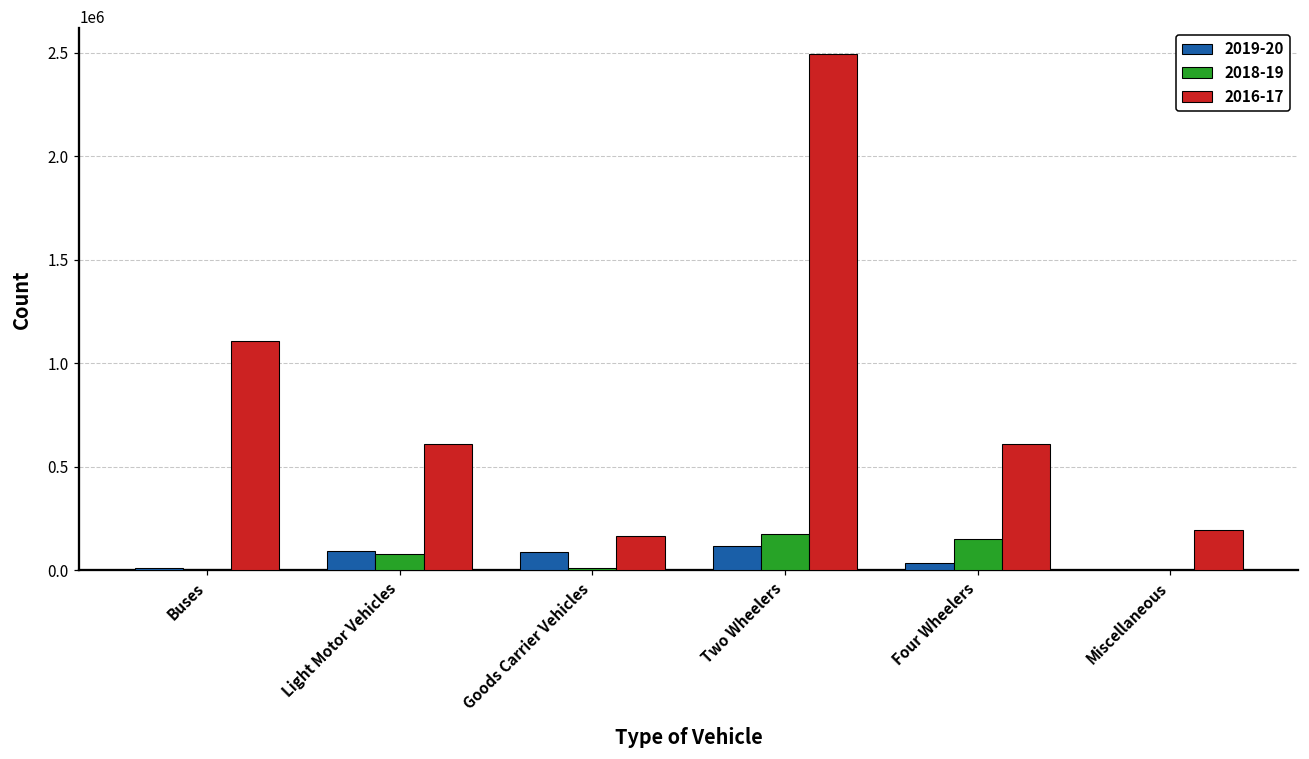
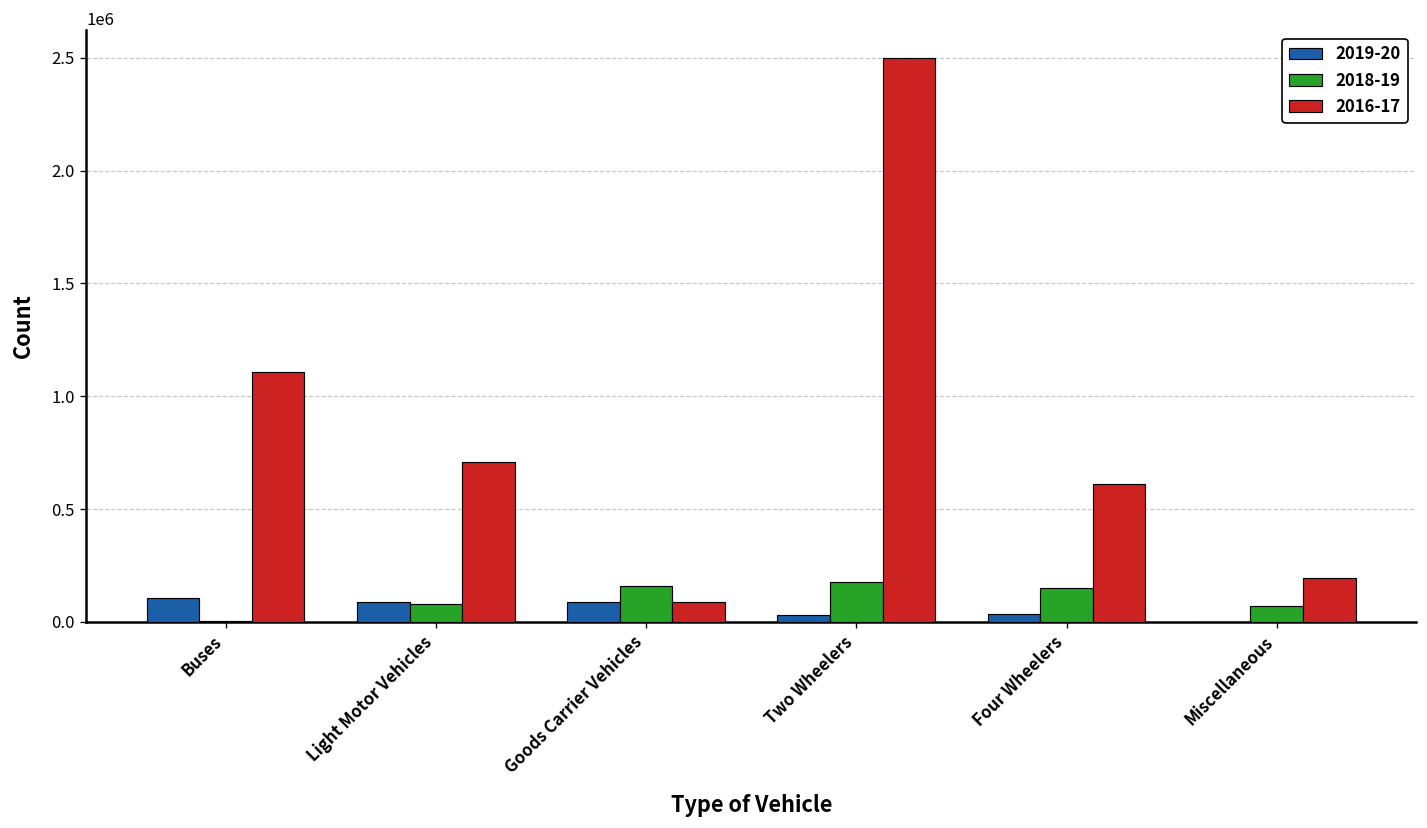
2019-20, Buses: 10000 -> 110000
2016-17, Light Motor Vehicles: 610000 -> 710000
2018-19, Goods Carrier Vehicles: 10000 -> 160000
2016-17, Goods Carrier Vehicles: 160000 -> 90000
2019-20, Two Wheelers: 120000 -> 30000
2018-19, Miscellaneous: 0 -> 70000
